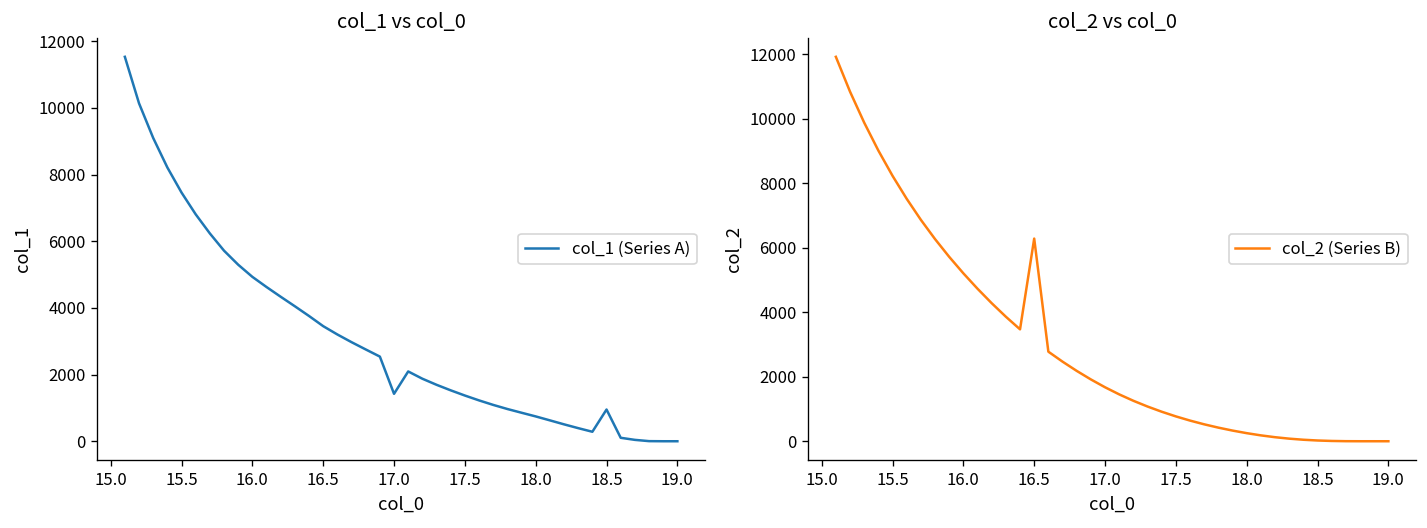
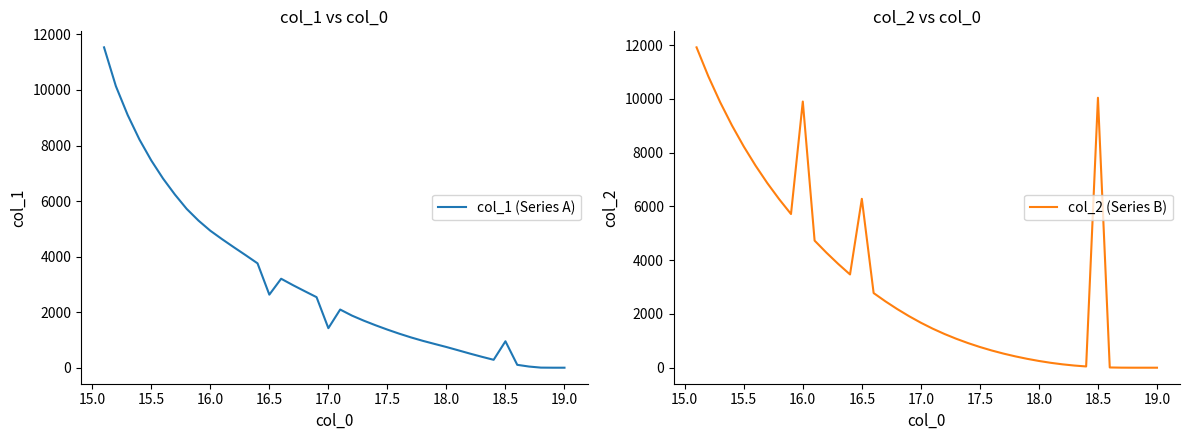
col_1 vs col_0, 16.5: 3500 -> 2600
col_2 vs col_0, 16.0: 5200 -> 9900
col_2 vs col_0, 18.5: 0 -> 10000
